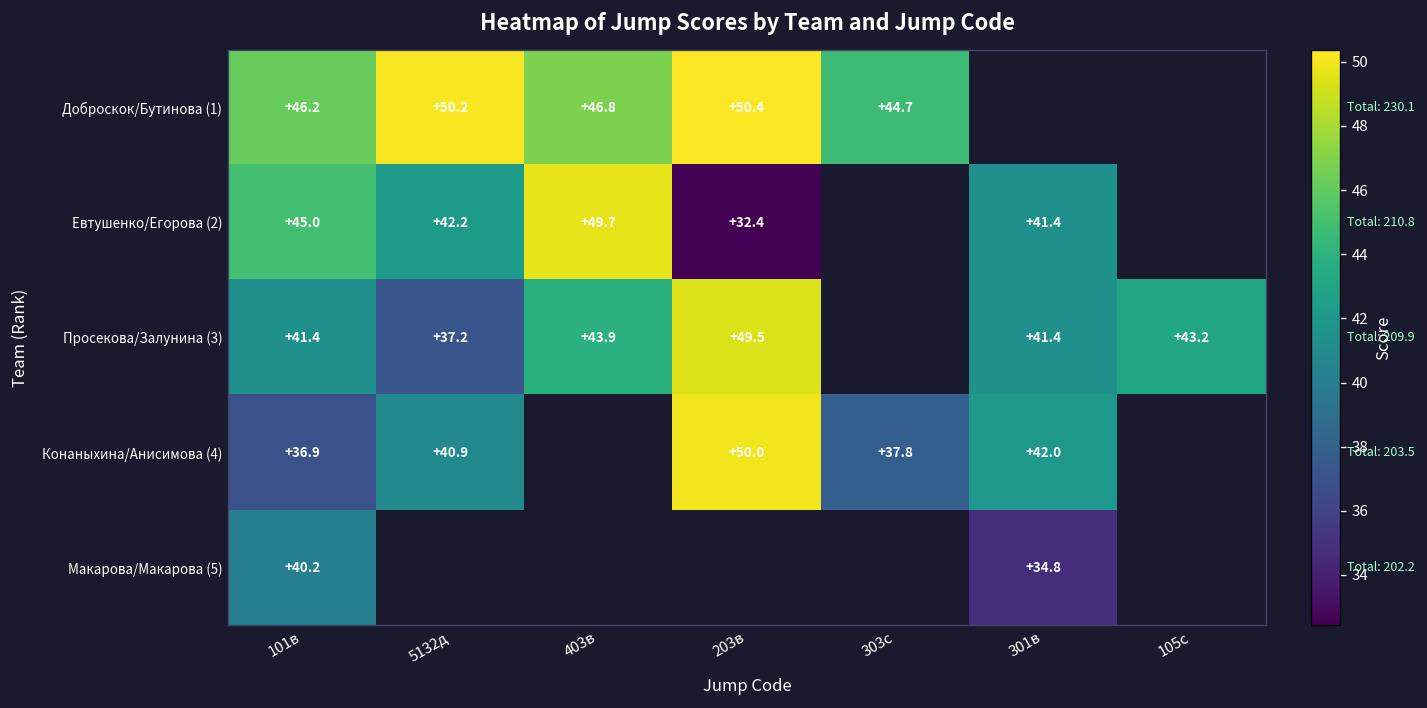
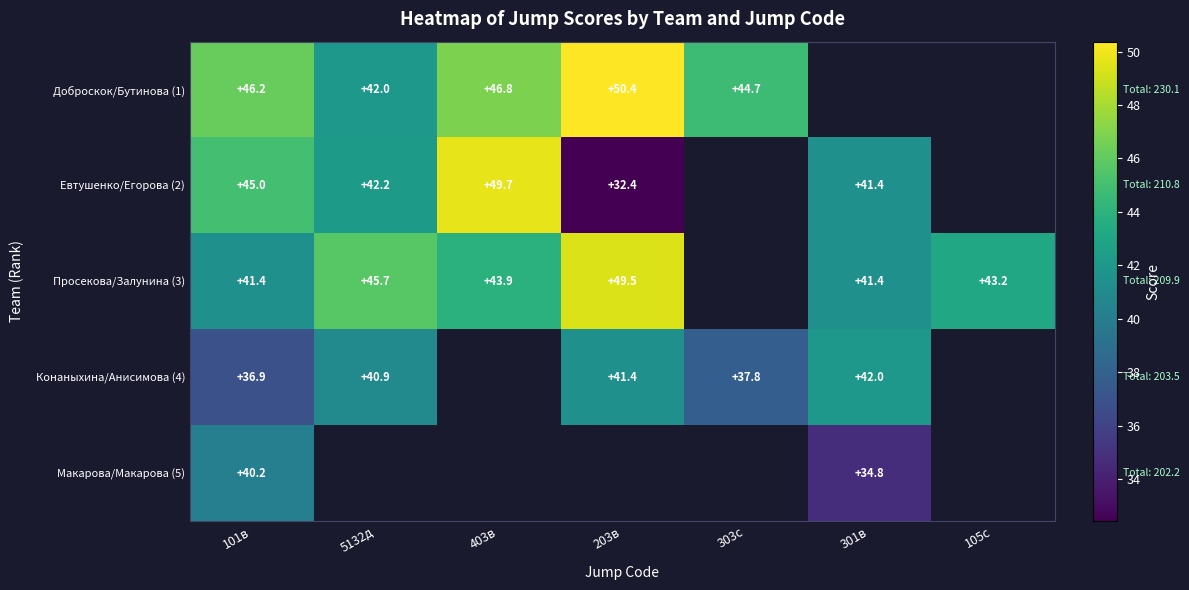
Доброскок/Бутинова (1), 5132д: +50.2 -> +42.0
Просекова/Залунина (3), 5132д: +37.2 -> +45.7
Конаныхина/Анисимова (4), 203в: +50.0 -> +41.4
